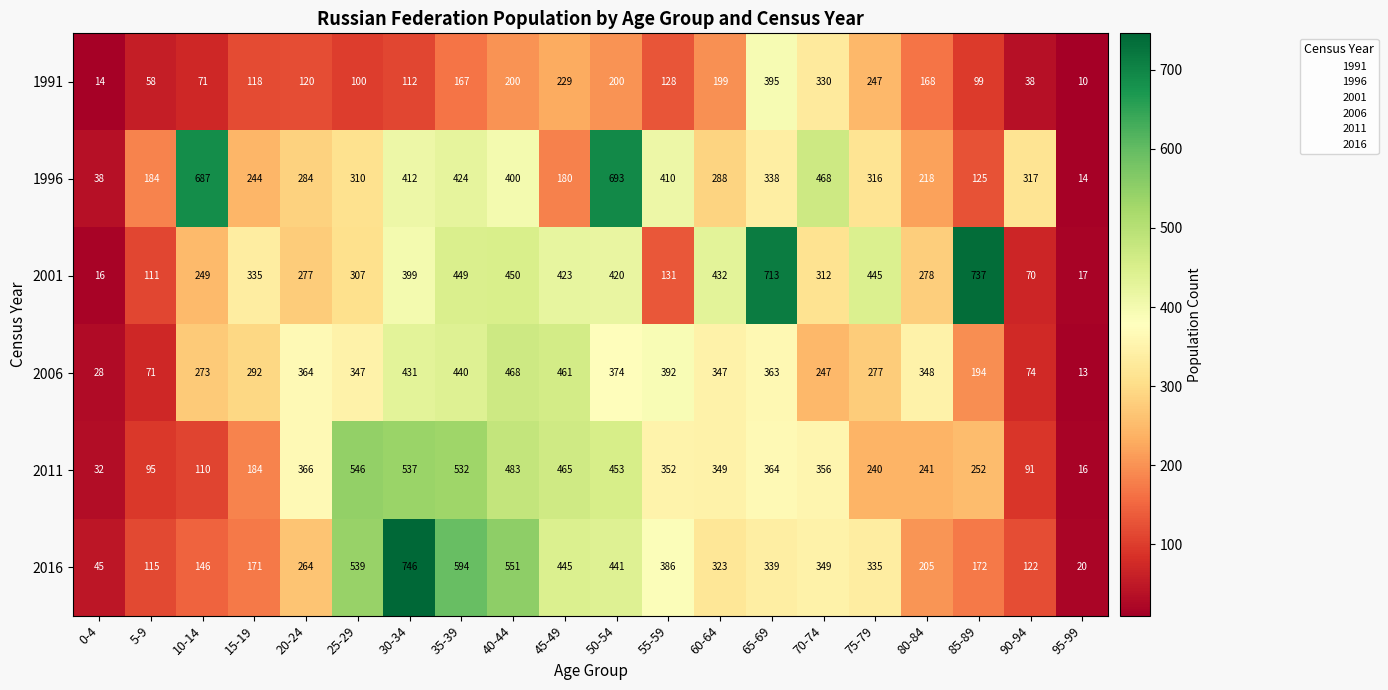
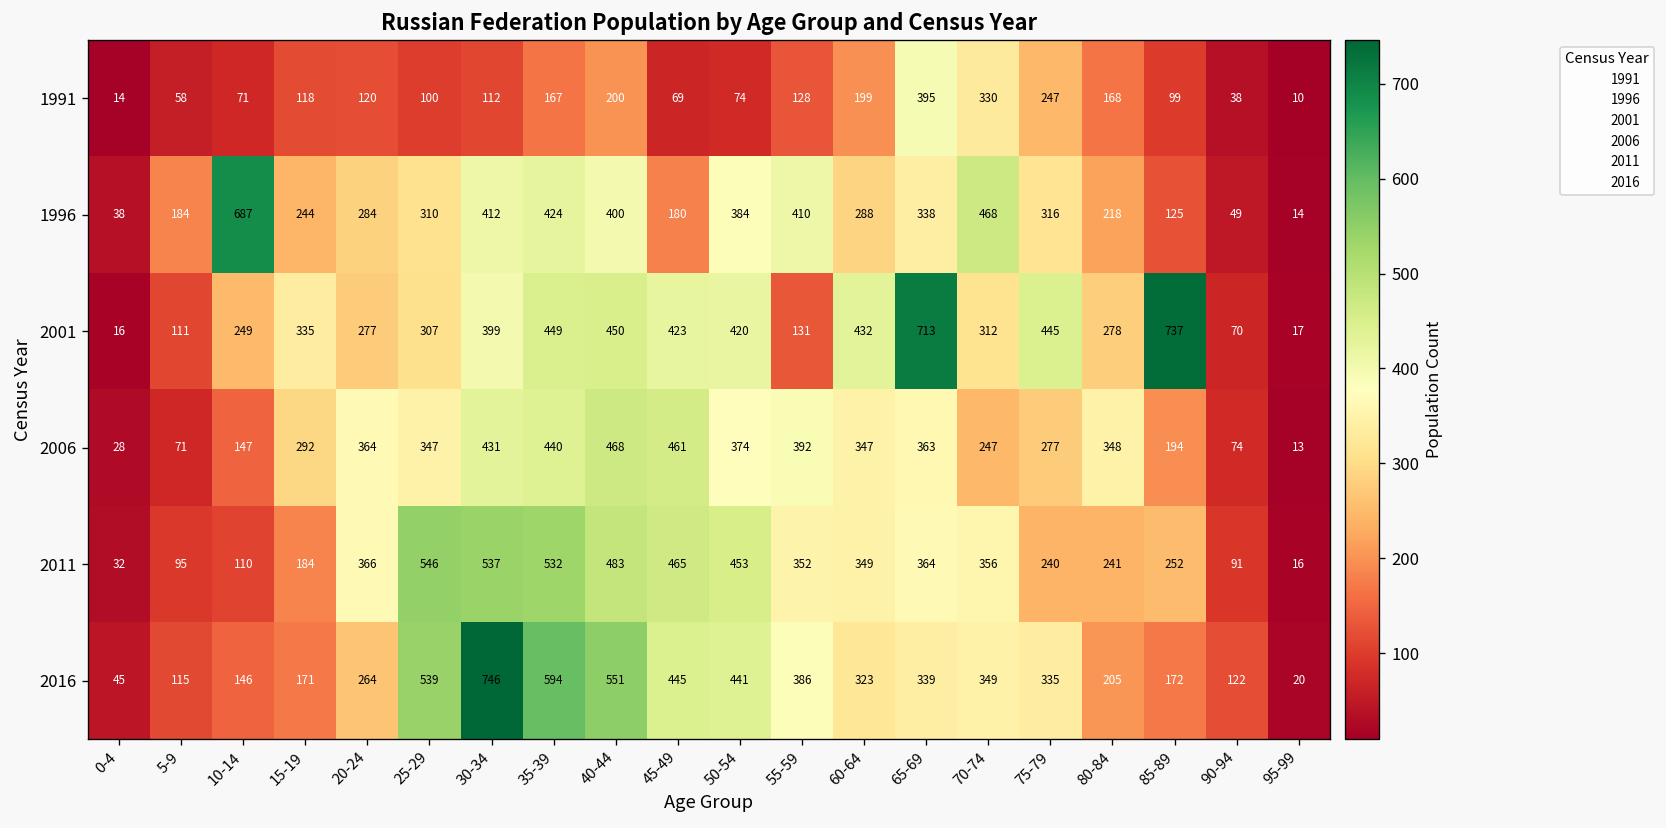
1991, 45-49: 229 -> 69
1991, 50-54: 200 -> 74
1996, 50-54: 693 -> 384
1996, 90-94: 317 -> 49
2006, 10-14: 273 -> 147
